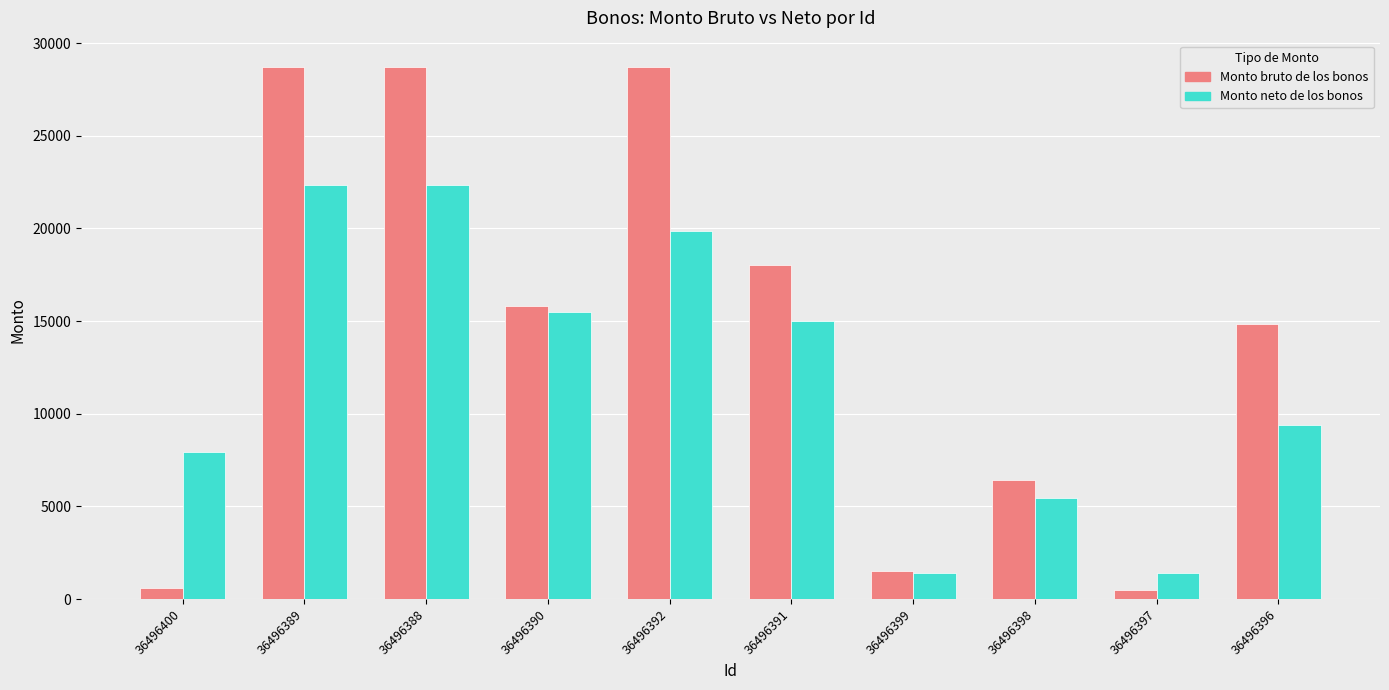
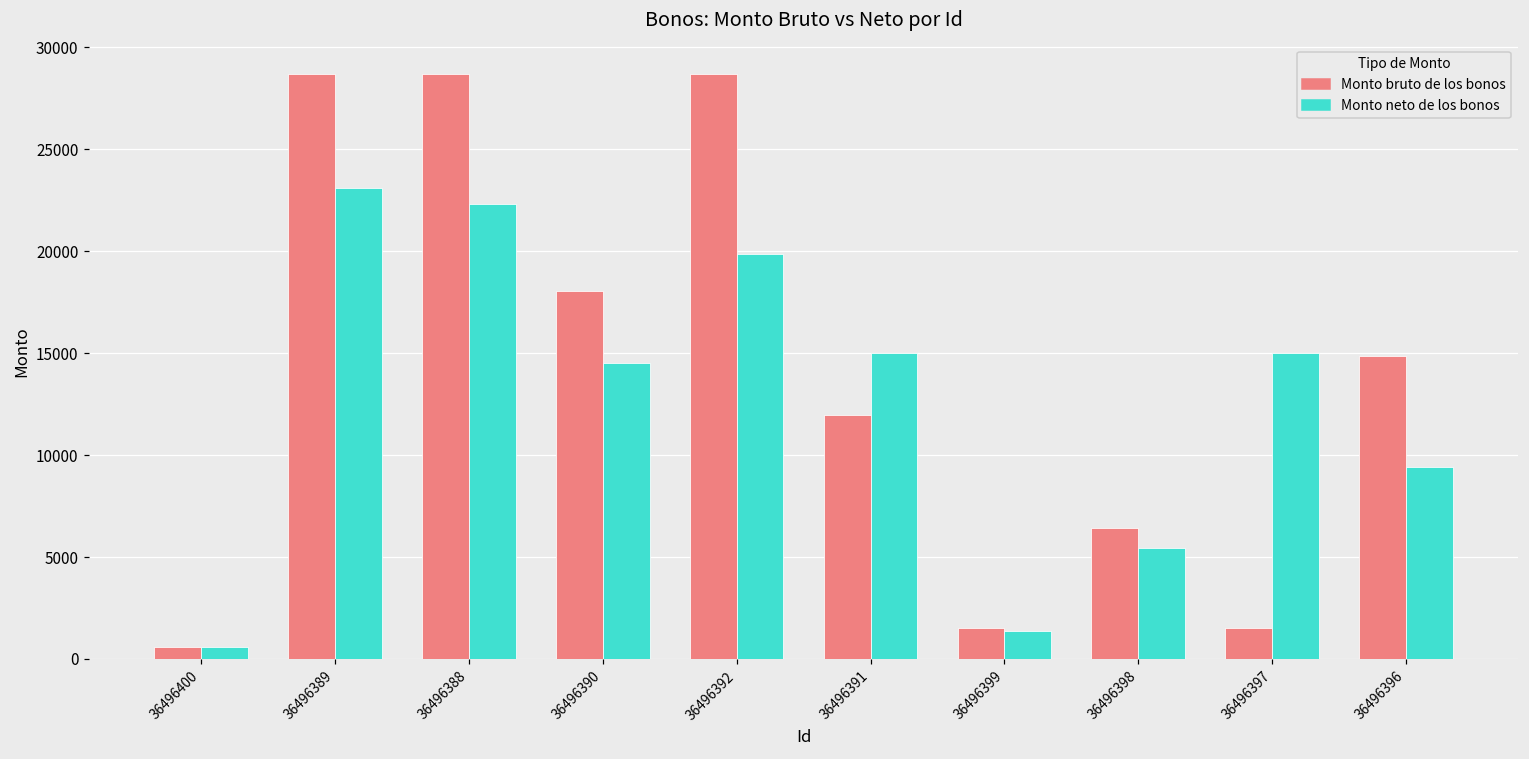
Monto neto de los bonos, 36496400: 7900 -> 600
Monto neto de los bonos, 36496389: 22300 -> 23100
Monto bruto de los bonos, 36496390: 15800 -> 18000
Monto neto de los bonos, 36496390: 15500 -> 14500
Monto bruto de los bonos, 36496391: 18000 -> 12000
Monto bruto de los bonos, 36496397: 500 -> 1500
Monto neto de los bonos, 36496397: 1400 -> 15000
